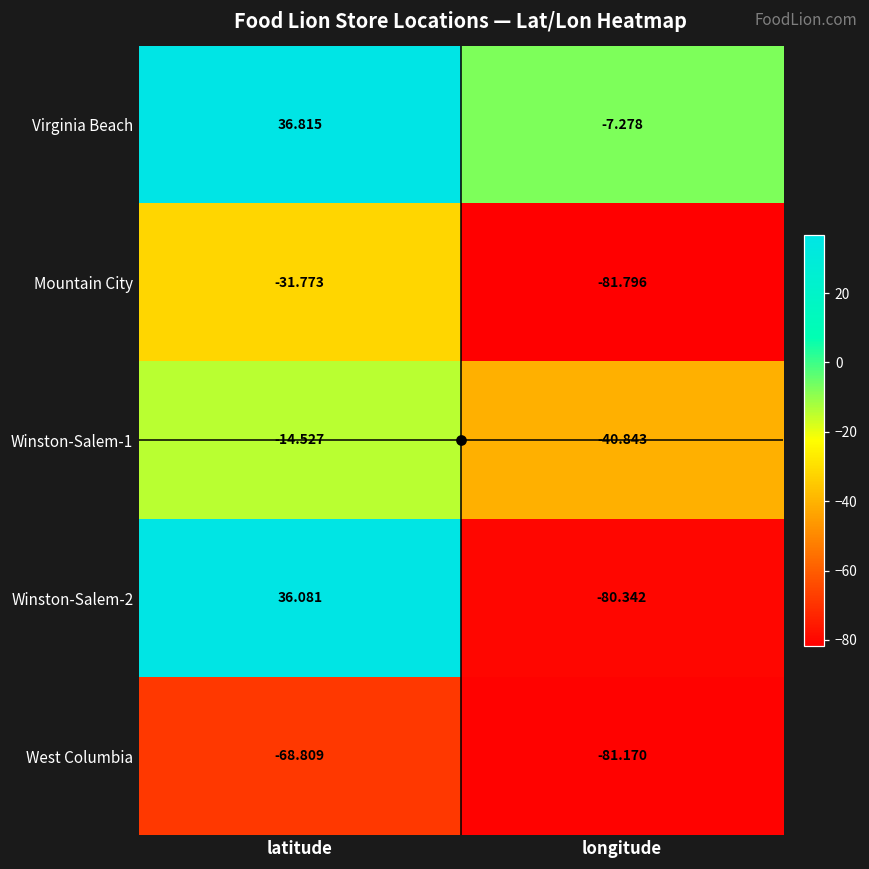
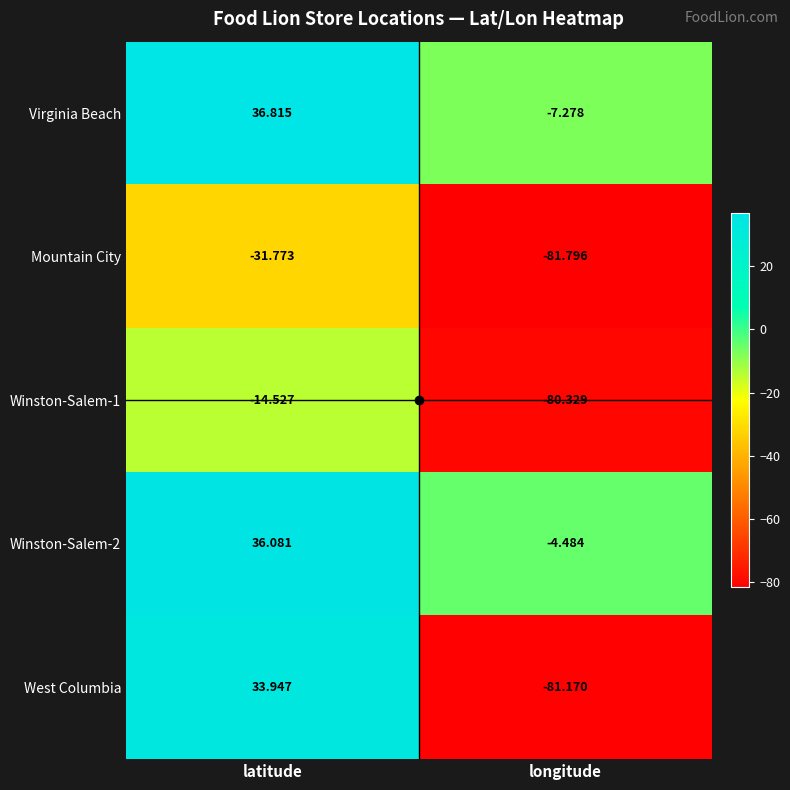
Winston-Salem-1, longitude: -40.843 -> -80.329
Winston-Salem-2, longitude: -80.342 -> -4.484
West Columbia, latitude: -68.809 -> 33.947
